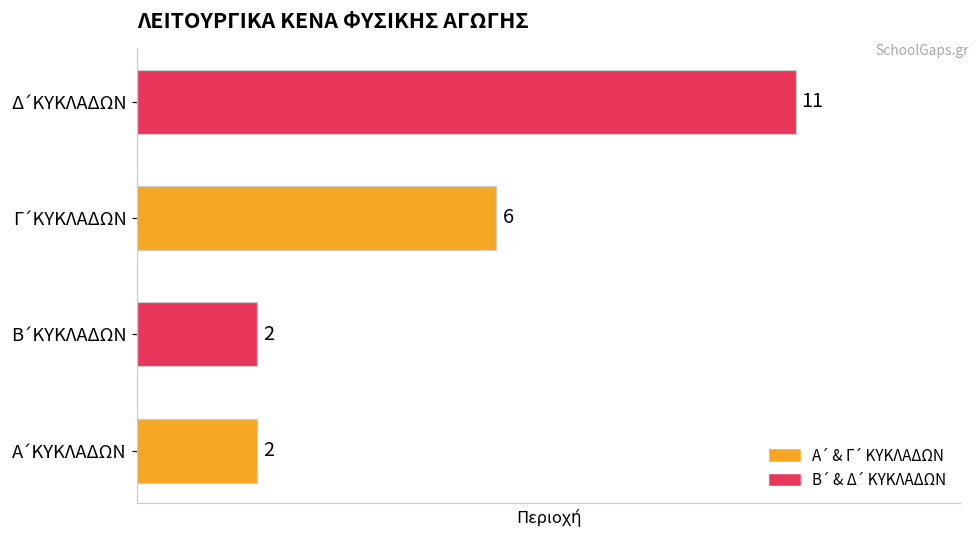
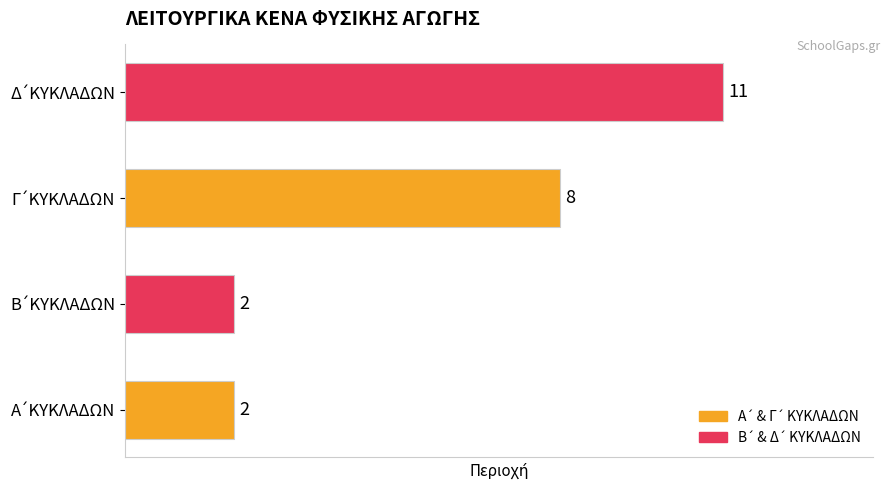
Γ΄ΚΥΚΛΑΔΩΝ: 6 -> 8
